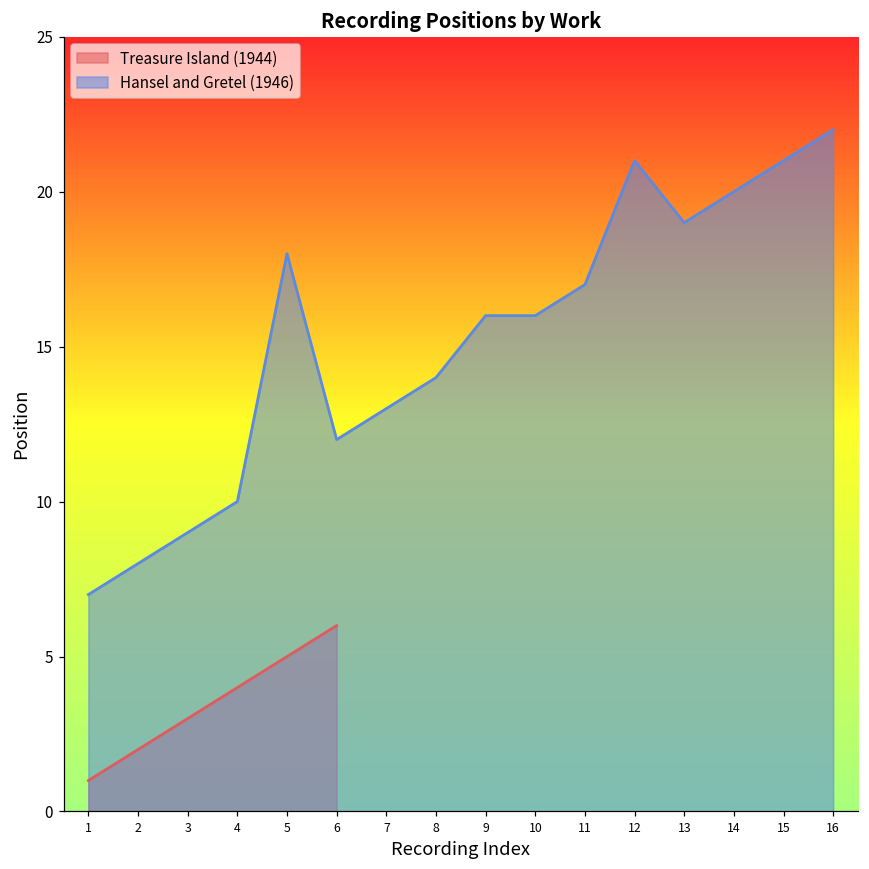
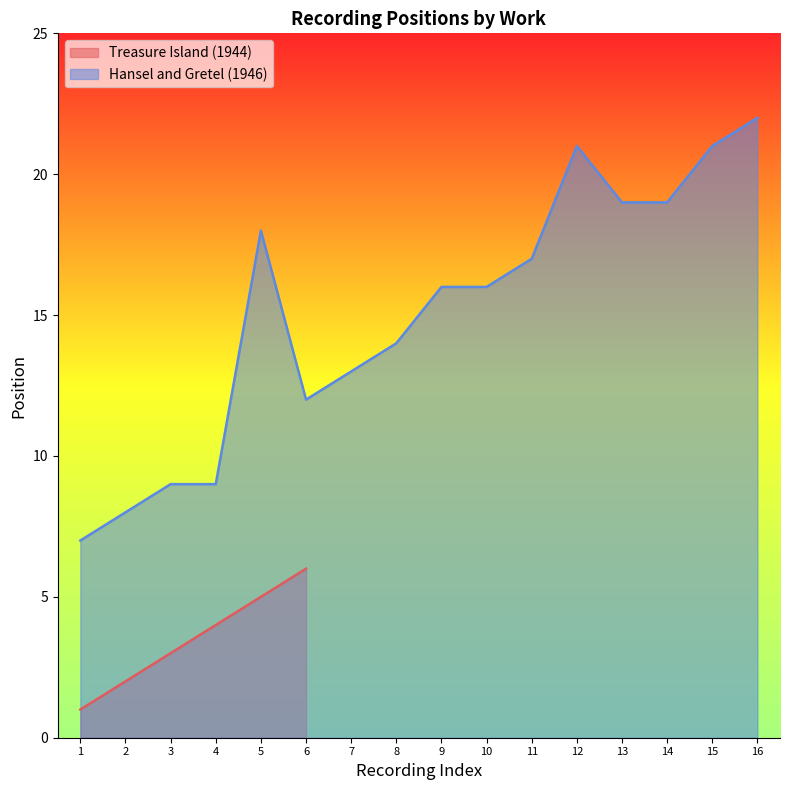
Hansel and Gretel (1946), 4: 10 -> 9
Hansel and Gretel (1946), 14: 20 -> 19
